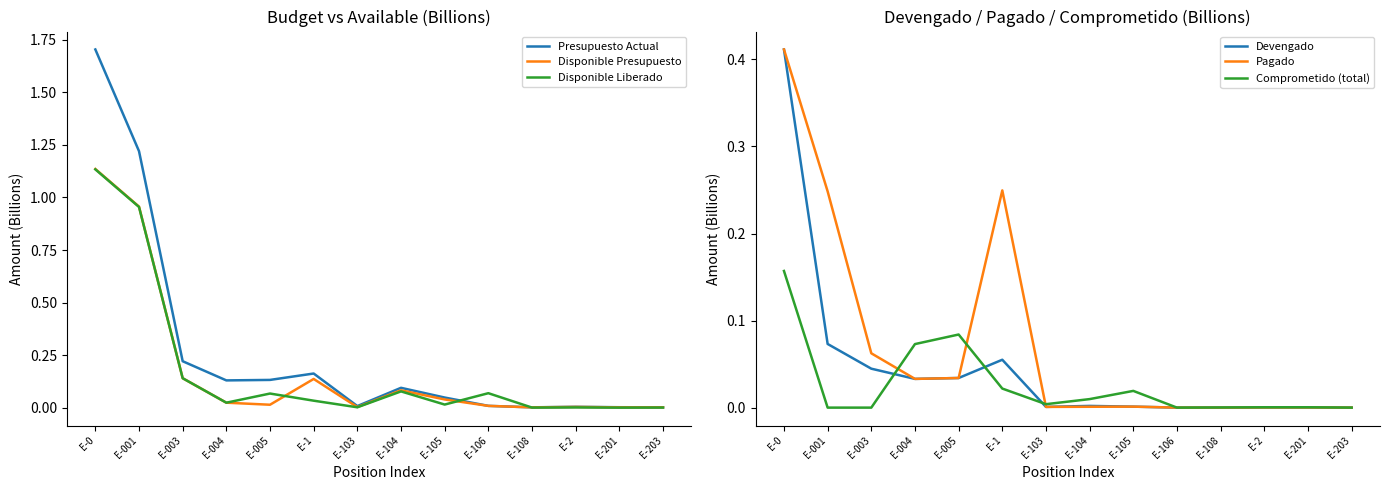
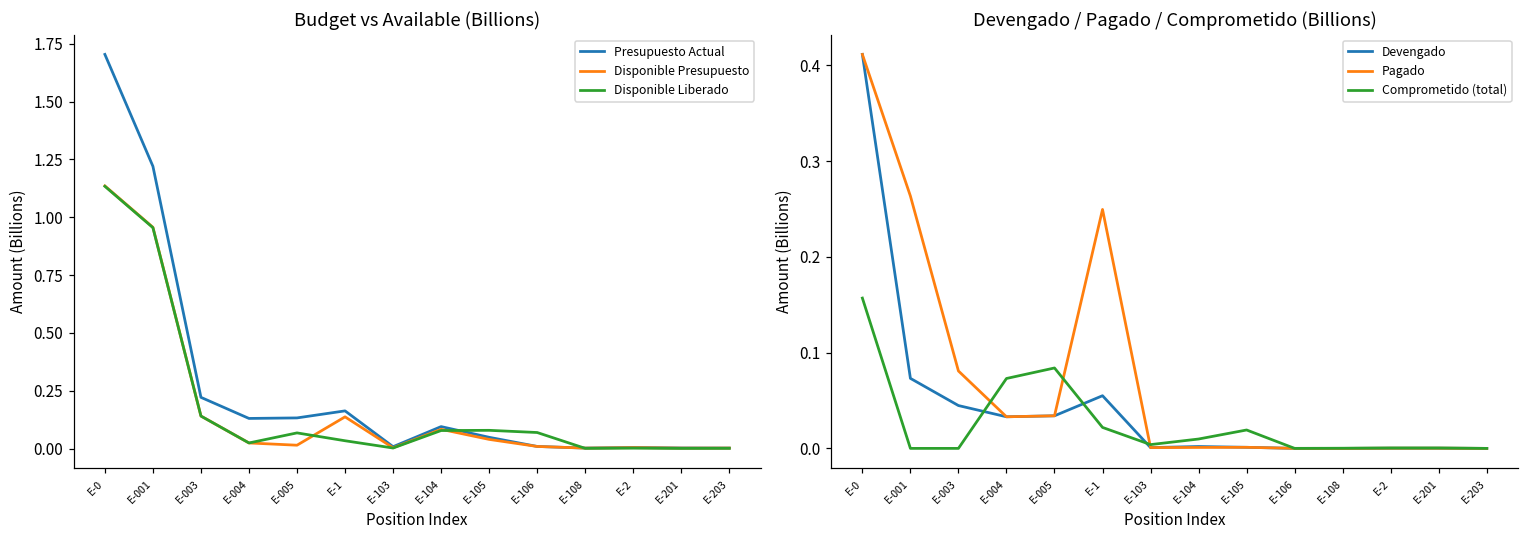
Budget vs Available (Billions), Disponible Liberado, E-105: 0.02 -> 0.08
Devengado / Pagado / Comprometido (Billions), Pagado, E-001: 0.25 -> 0.26
Devengado / Pagado / Comprometido (Billions), Pagado, E-003: 0.06 -> 0.08
